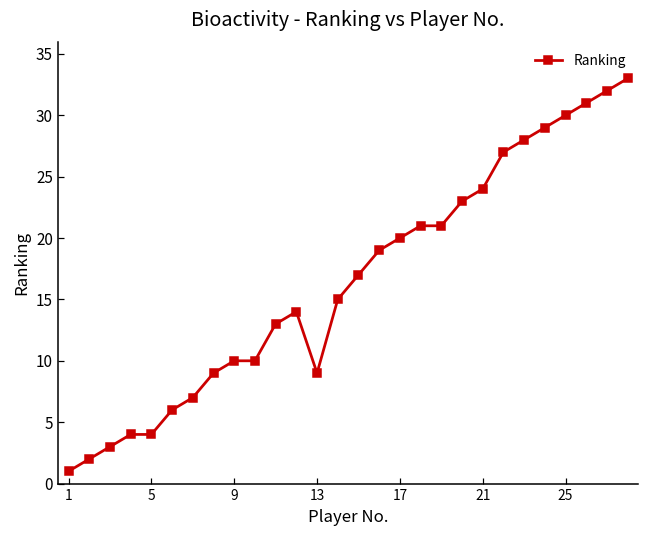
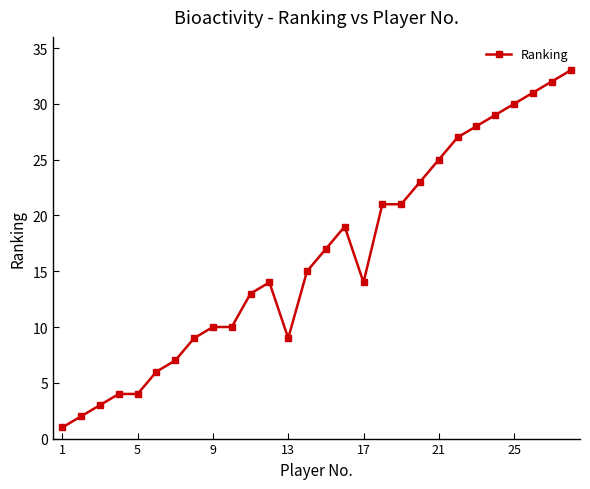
17: 20 -> 14
21: 24 -> 25
